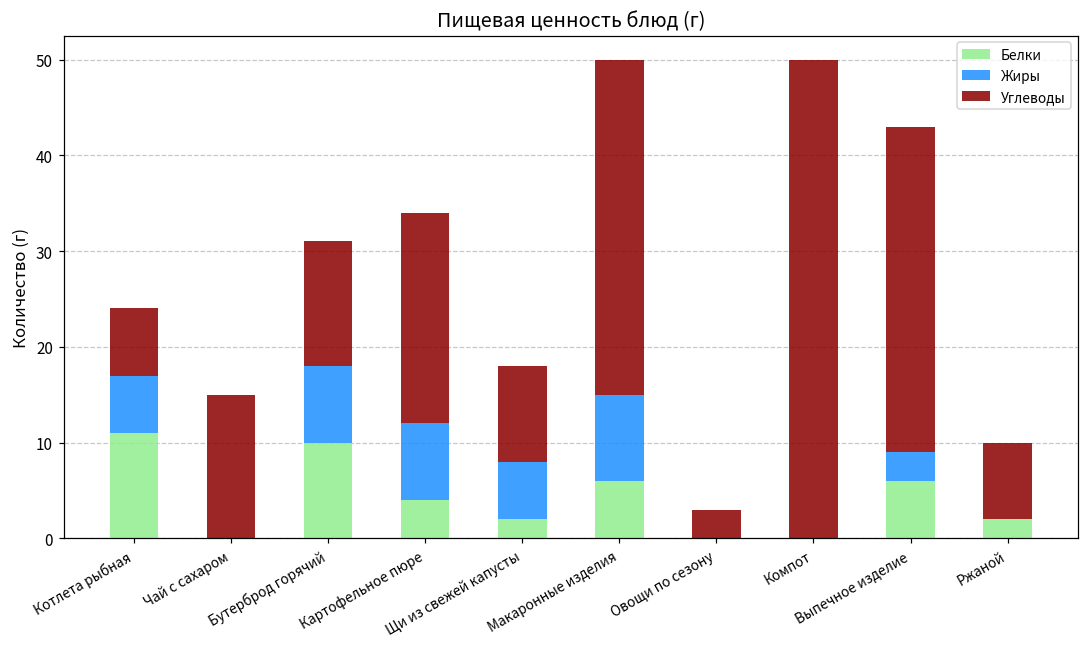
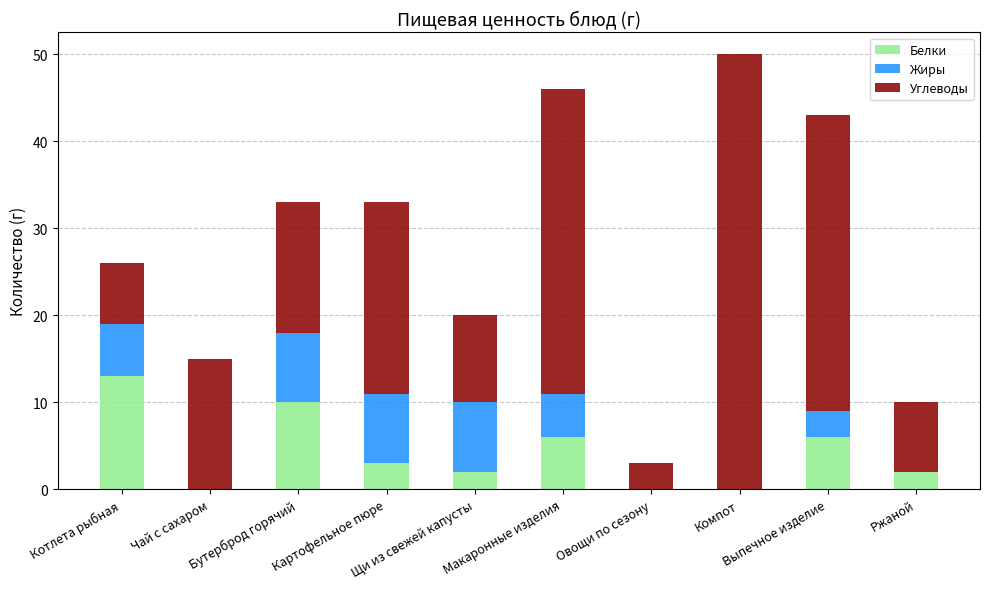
Белки, Котлета рыбная: 11 -> 13
Углеводы, Бутерброд горячий: 13 -> 15
Белки, Картофельное пюре: 4 -> 3
Жиры, Щи из свежей капусты: 6 -> 8
Жиры, Макаронные изделия: 9 -> 5
